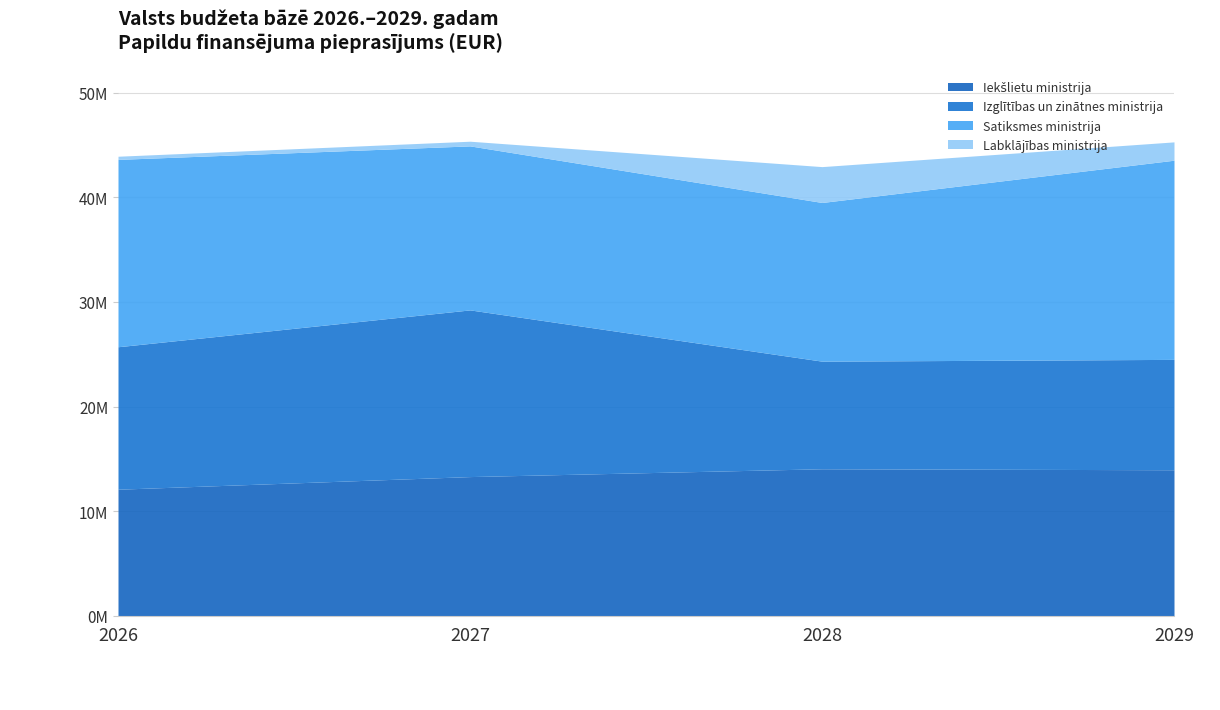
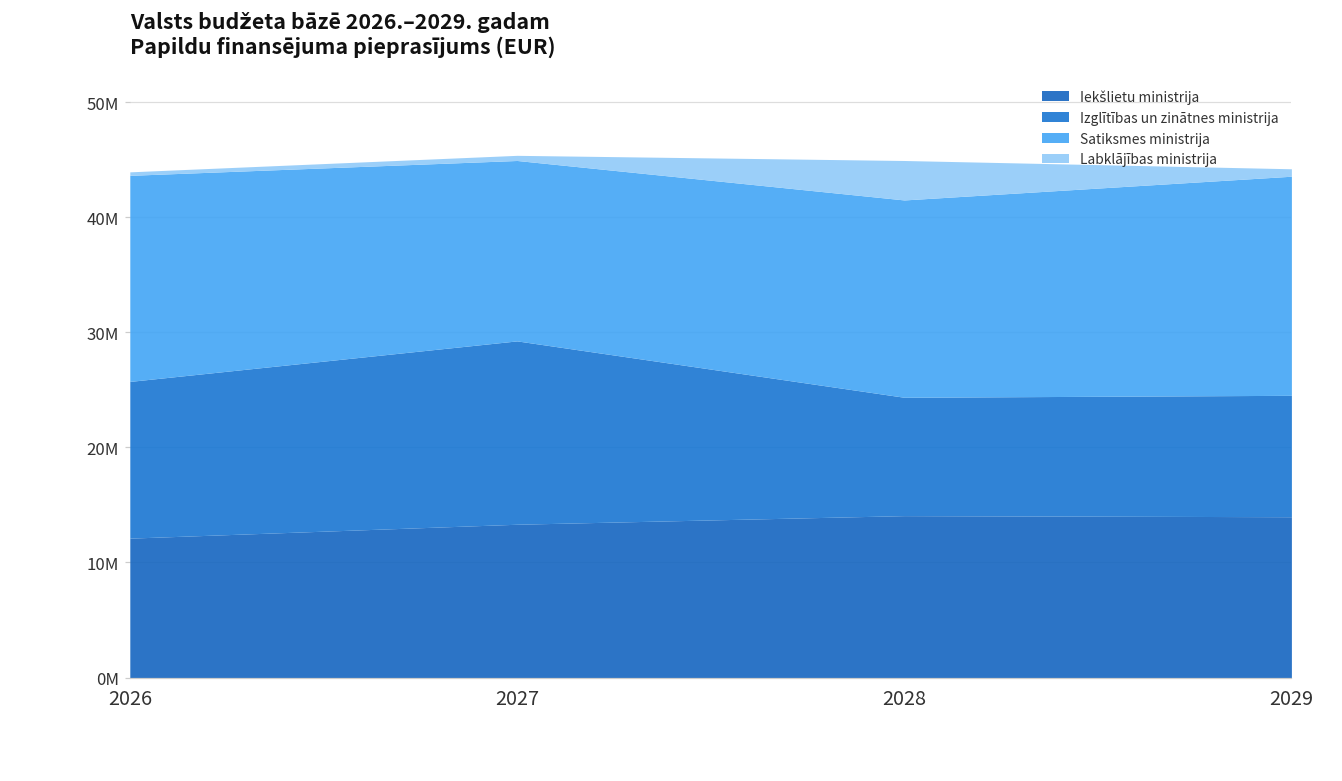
Satiksmes ministrija, 2028: 15200000 -> 17100000
Labklājības ministrija, 2029: 1800000 -> 600000
